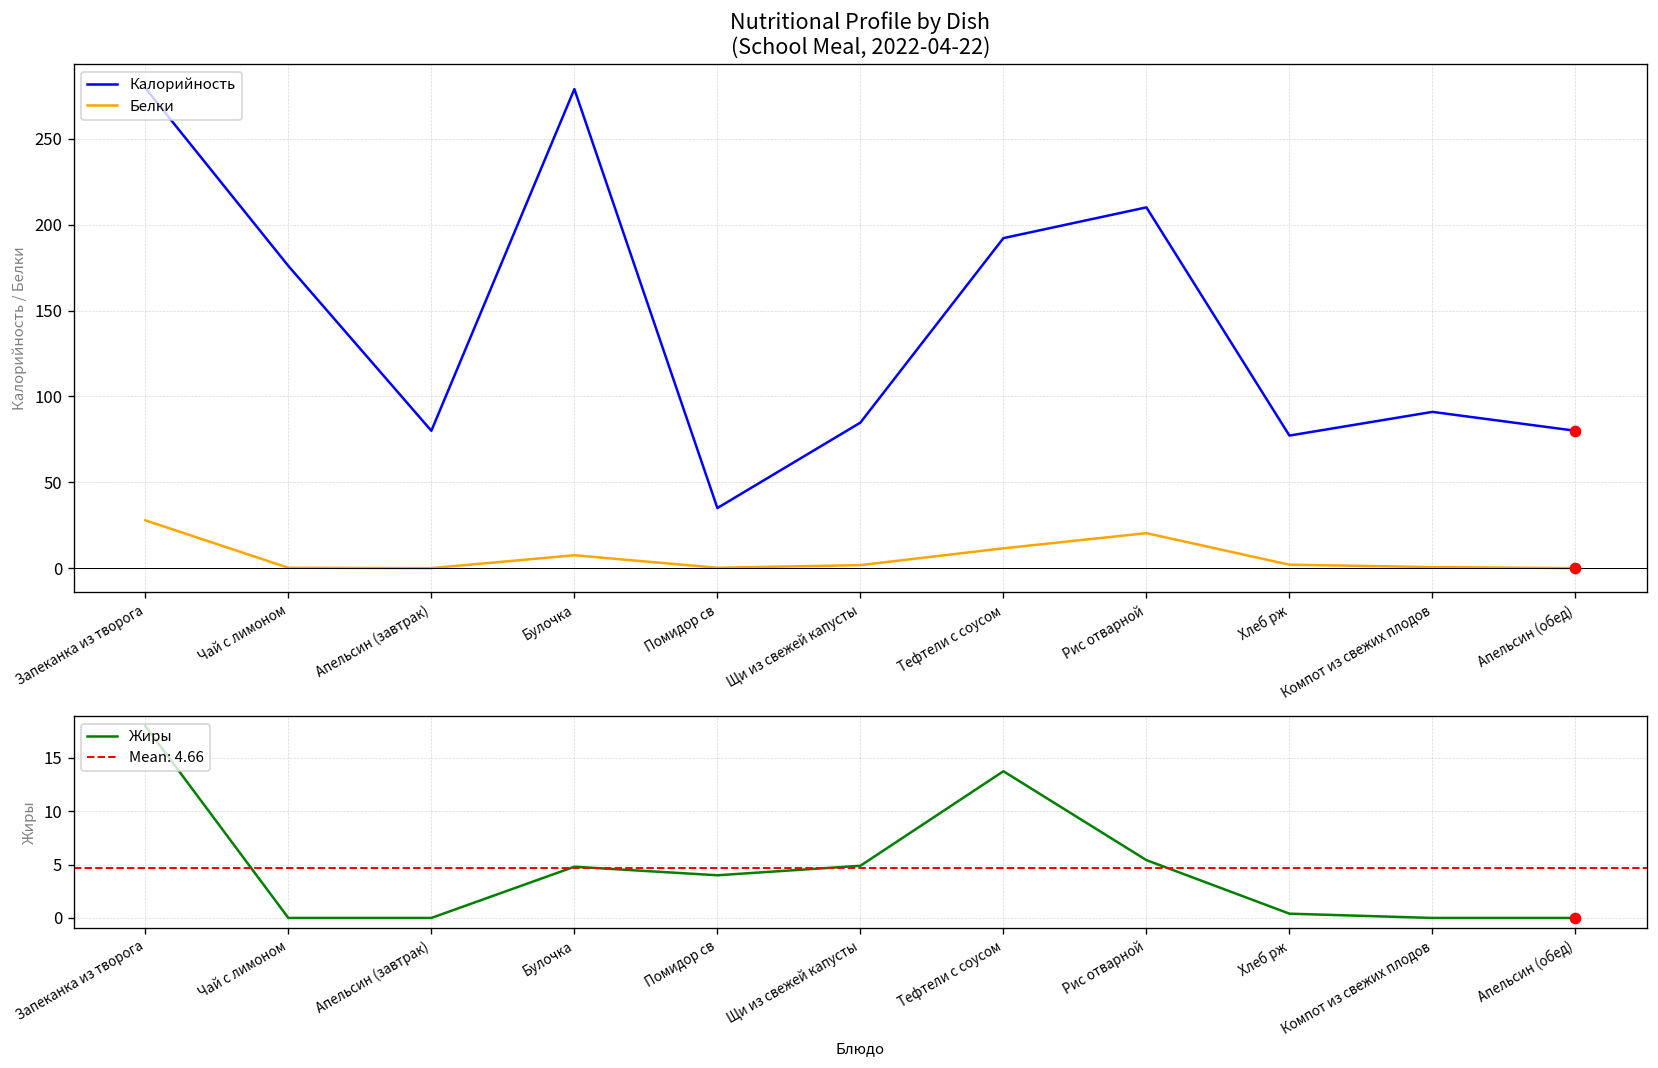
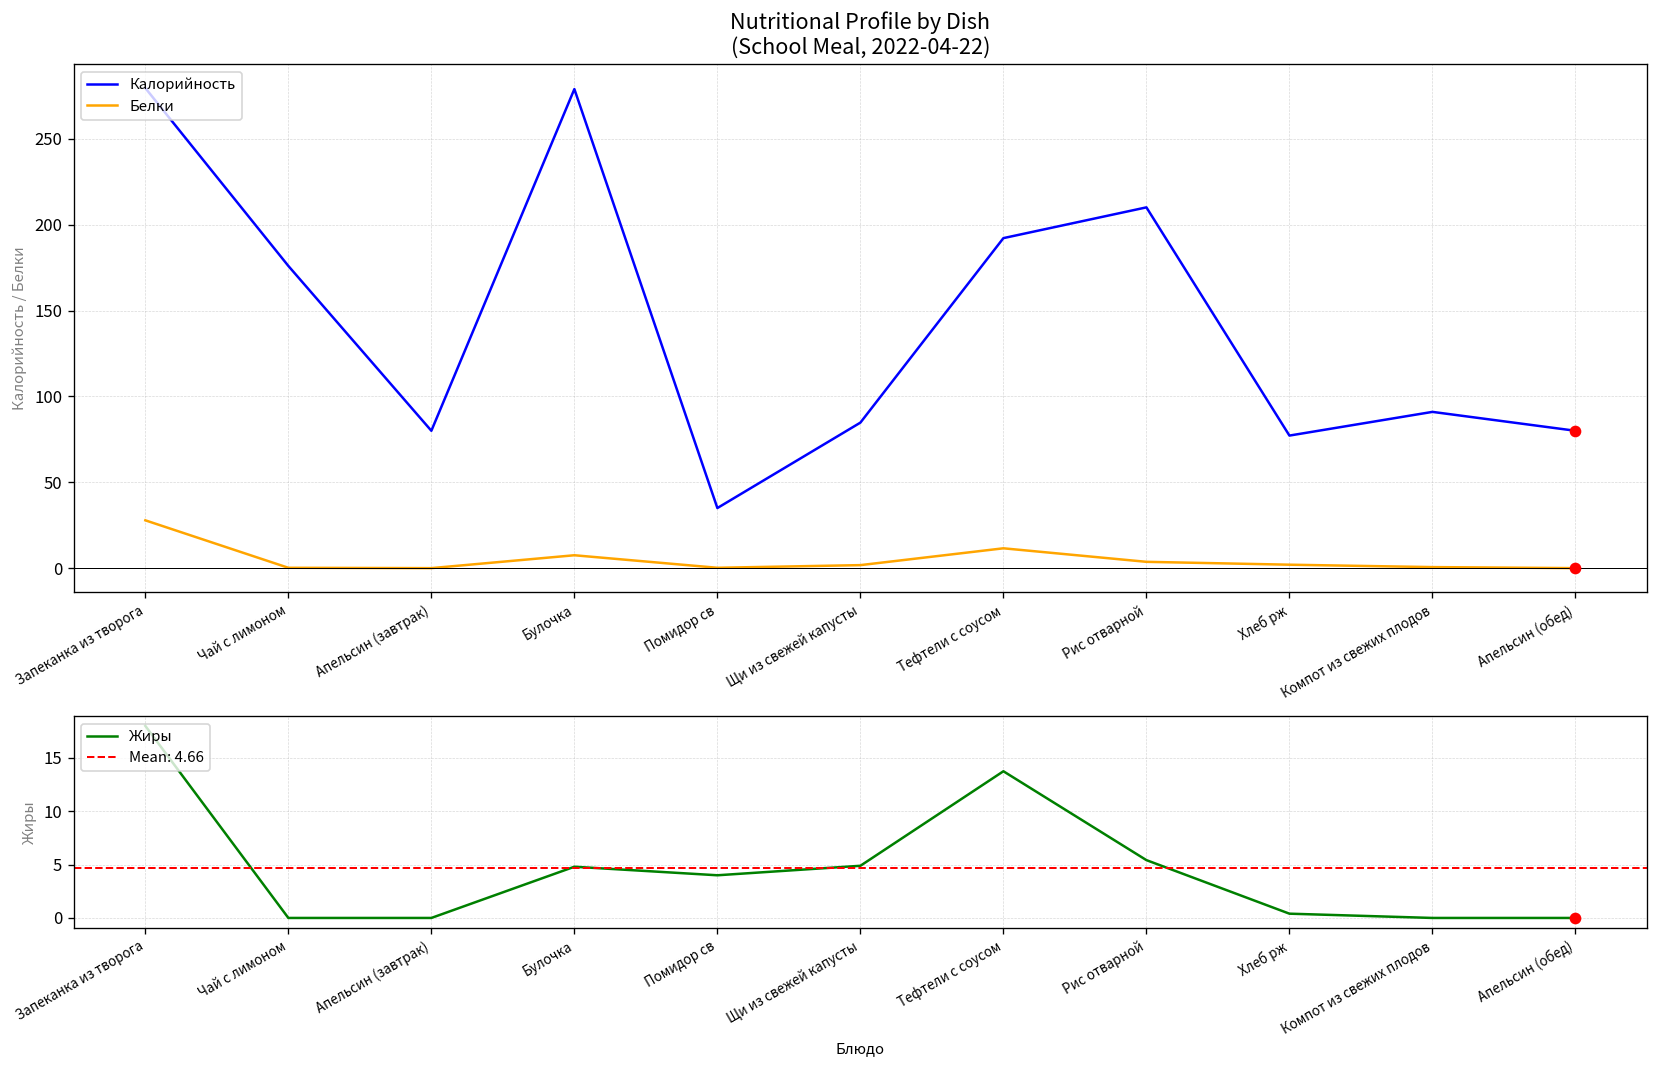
Nutritional Profile by Dish (School Meal, 2022-04-22), Белки, Рис отварной: 20 -> 4
